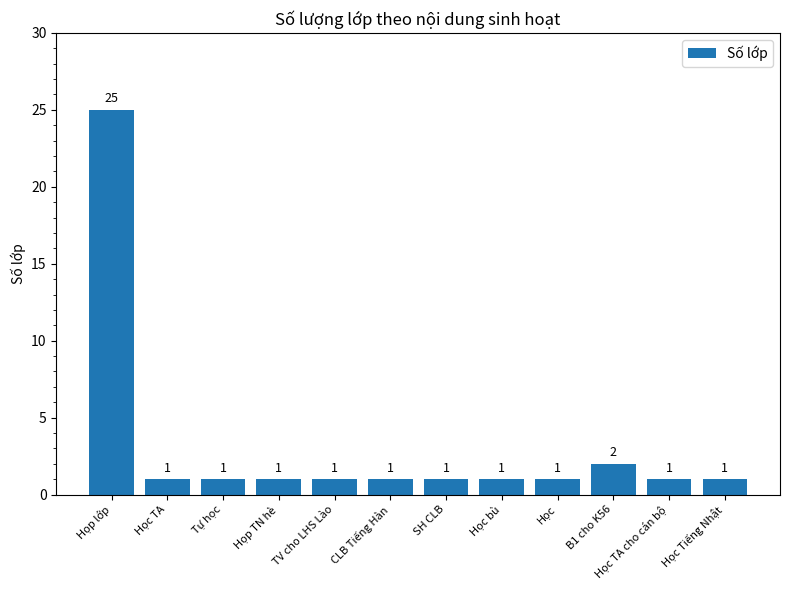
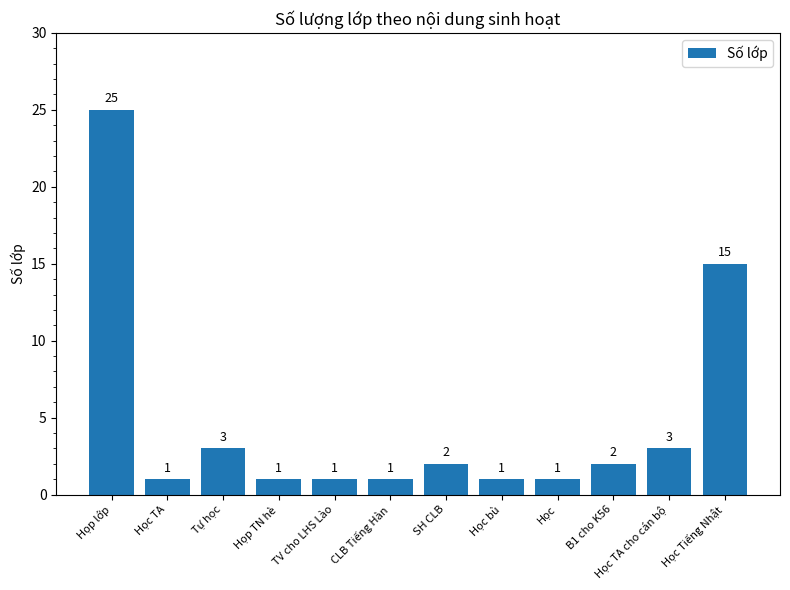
Tự học: 1 -> 3
SH CLB: 1 -> 2
Học TA cho cán bộ: 1 -> 3
Học Tiếng Nhật: 1 -> 15
